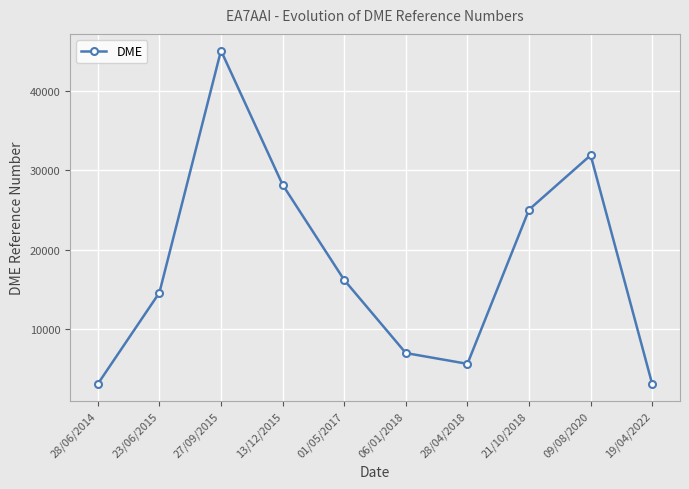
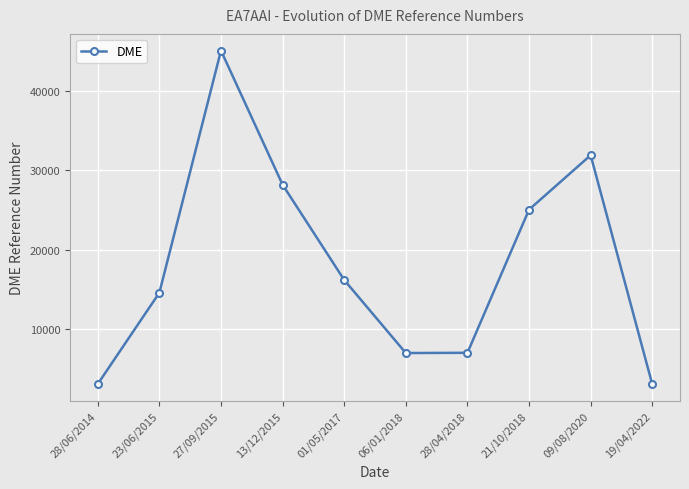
28/04/2018: 6000 -> 7000
